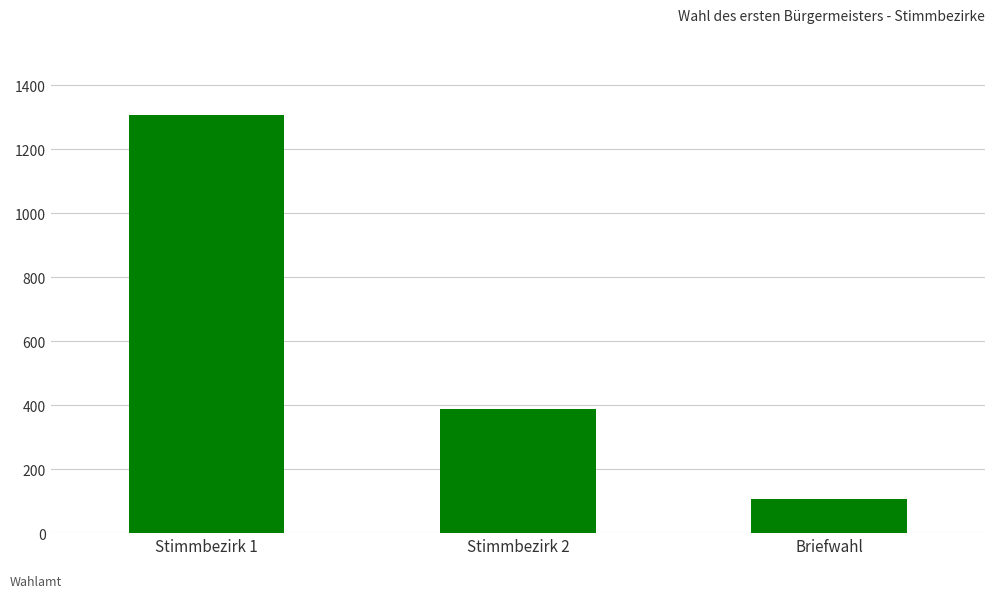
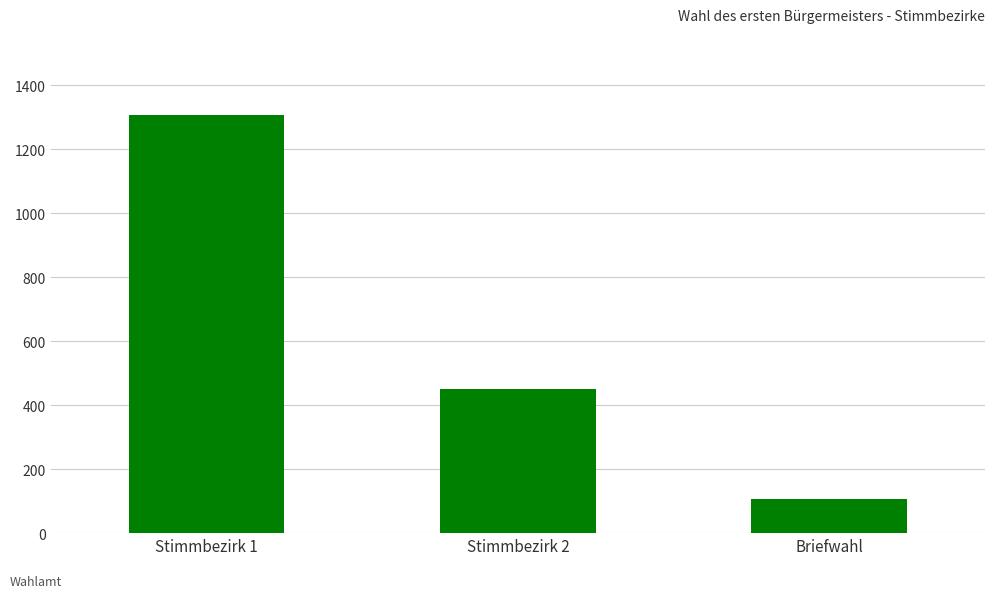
Stimmbezirk 2: 390 -> 450
